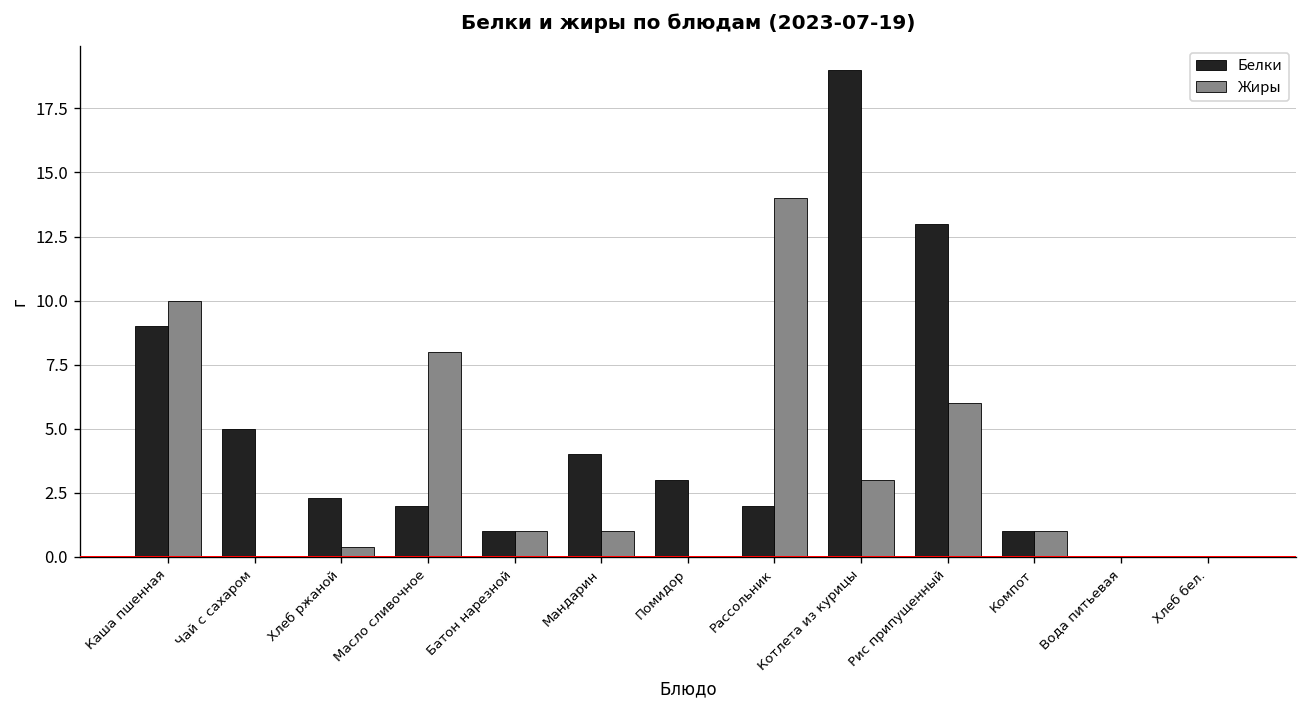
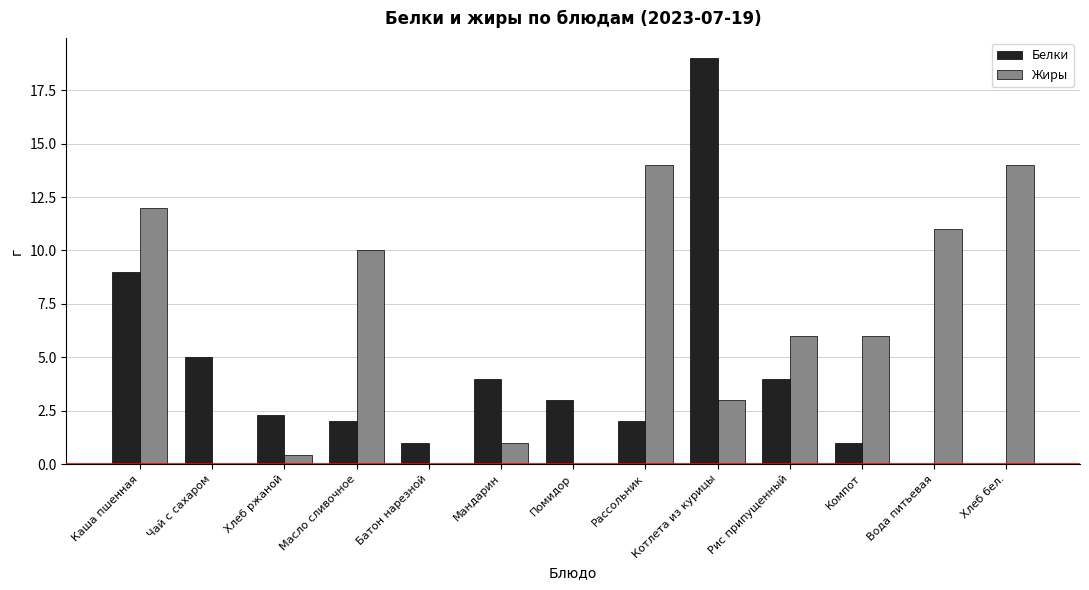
Жиры, Каша пшенная: 10 -> 12
Жиры, Масло сливочное: 8 -> 10
Жиры, Батон нарезной: 1 -> 0
Белки, Рис припущенный: 13 -> 4
Жиры, Компот: 1 -> 6
Жиры, Вода питьевая: 0 -> 11
Жиры, Хлеб бел.: 0 -> 14
